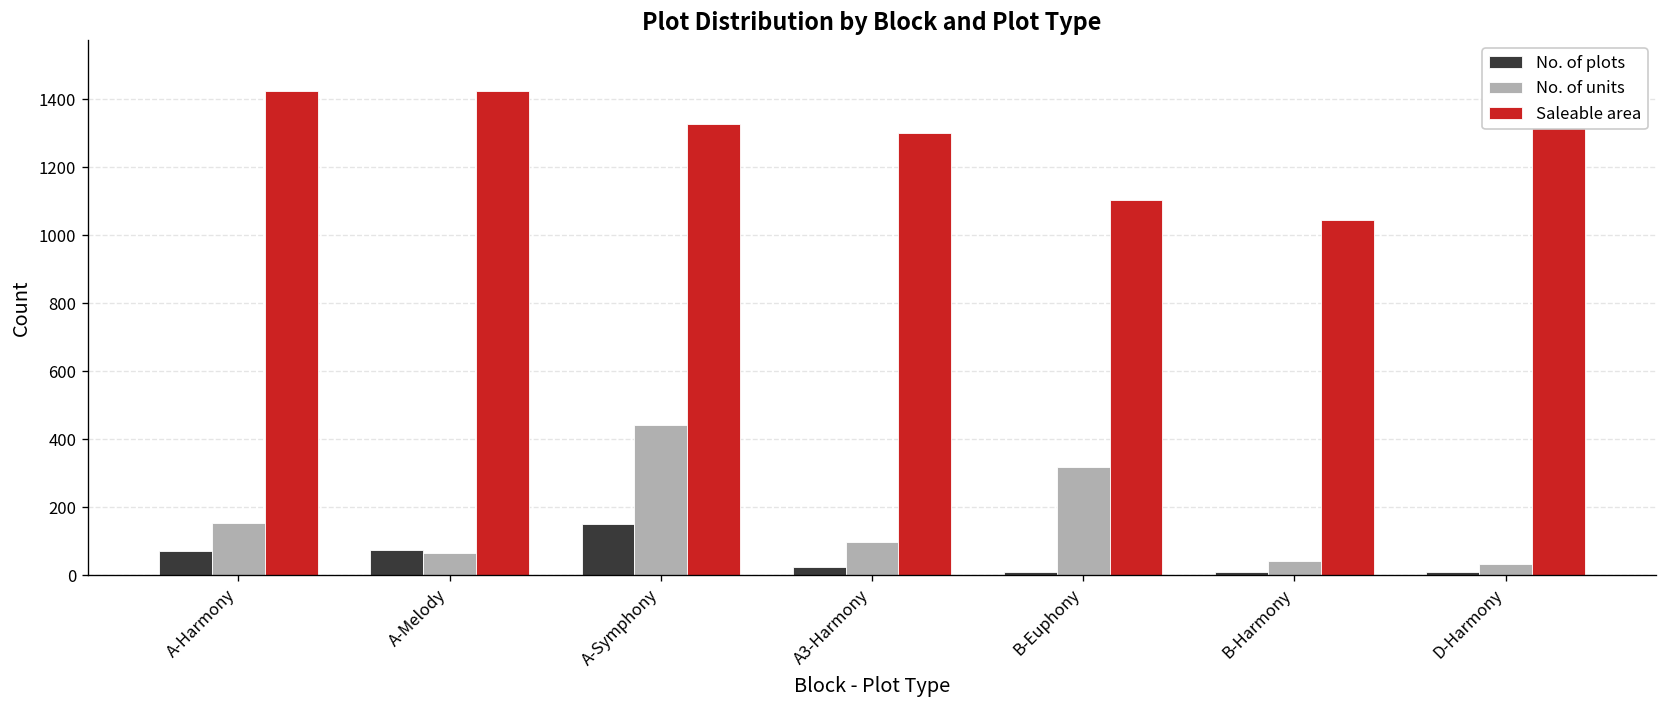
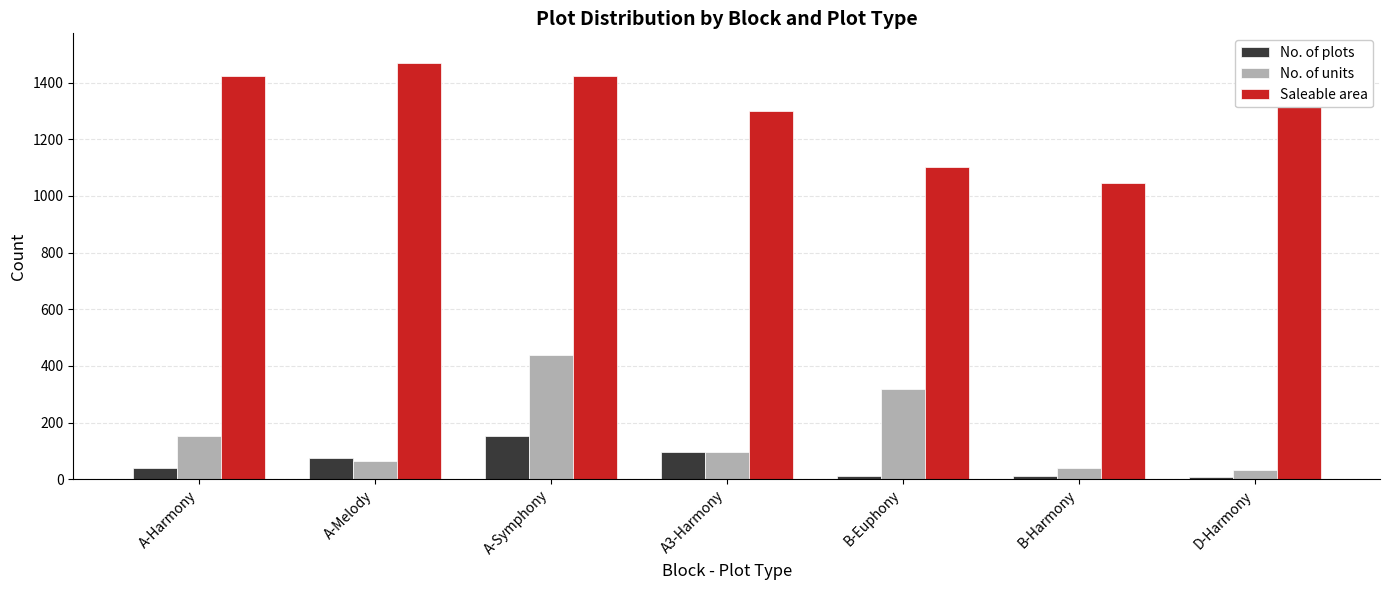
No. of plots, A-Harmony: 70 -> 40
Saleable area, A-Melody: 1420 -> 1470
Saleable area, A-Symphony: 1330 -> 1420
No. of plots, A3-Harmony: 20 -> 100
